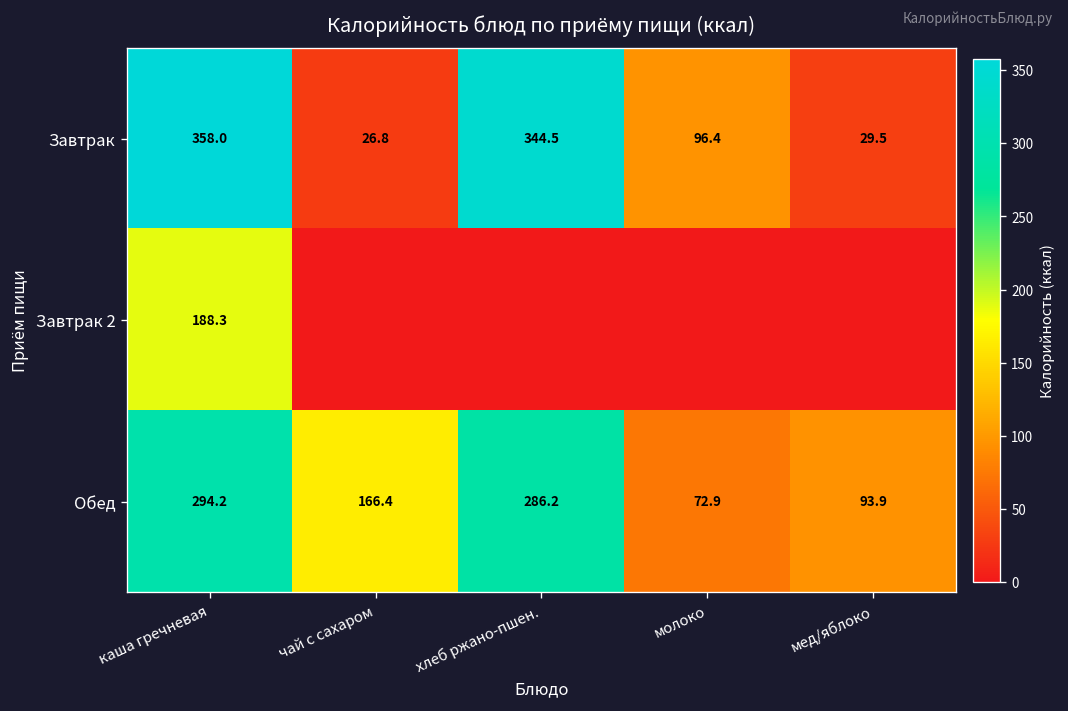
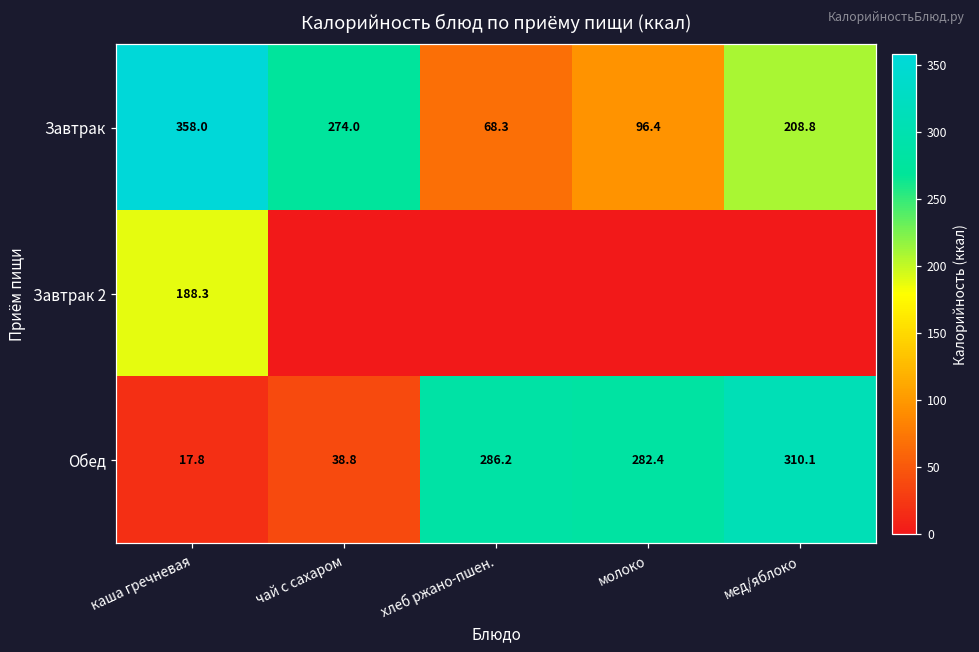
Завтрак, чай с сахаром: 26.8 -> 274.0
Завтрак, хлеб ржано-пшен.: 344.5 -> 68.3
Завтрак, мед/яблоко: 29.5 -> 208.8
Обед, каша гречневая: 294.2 -> 17.8
Обед, чай с сахаром: 166.4 -> 38.8
Обед, молоко: 72.9 -> 282.4
Обед, мед/яблоко: 93.9 -> 310.1
